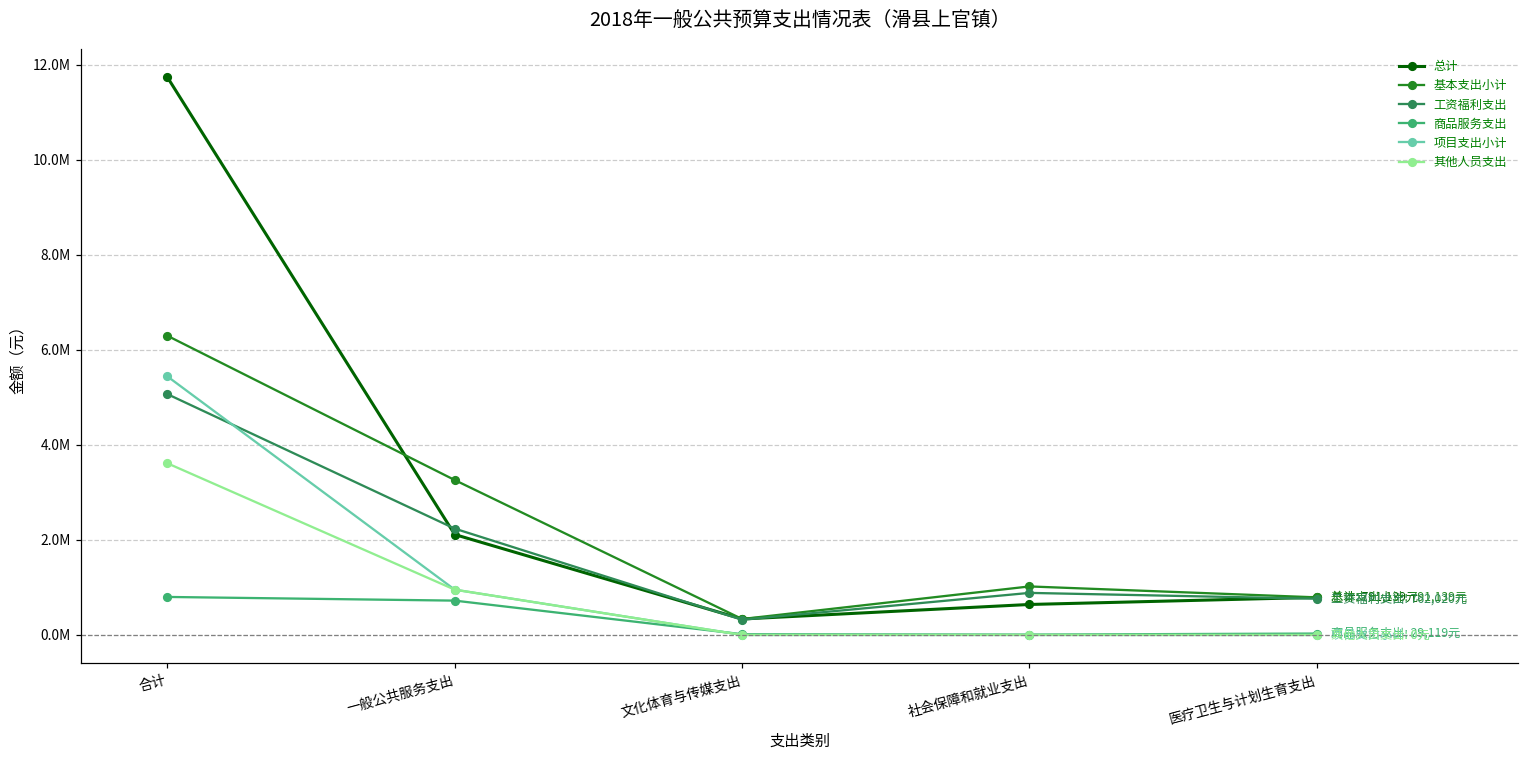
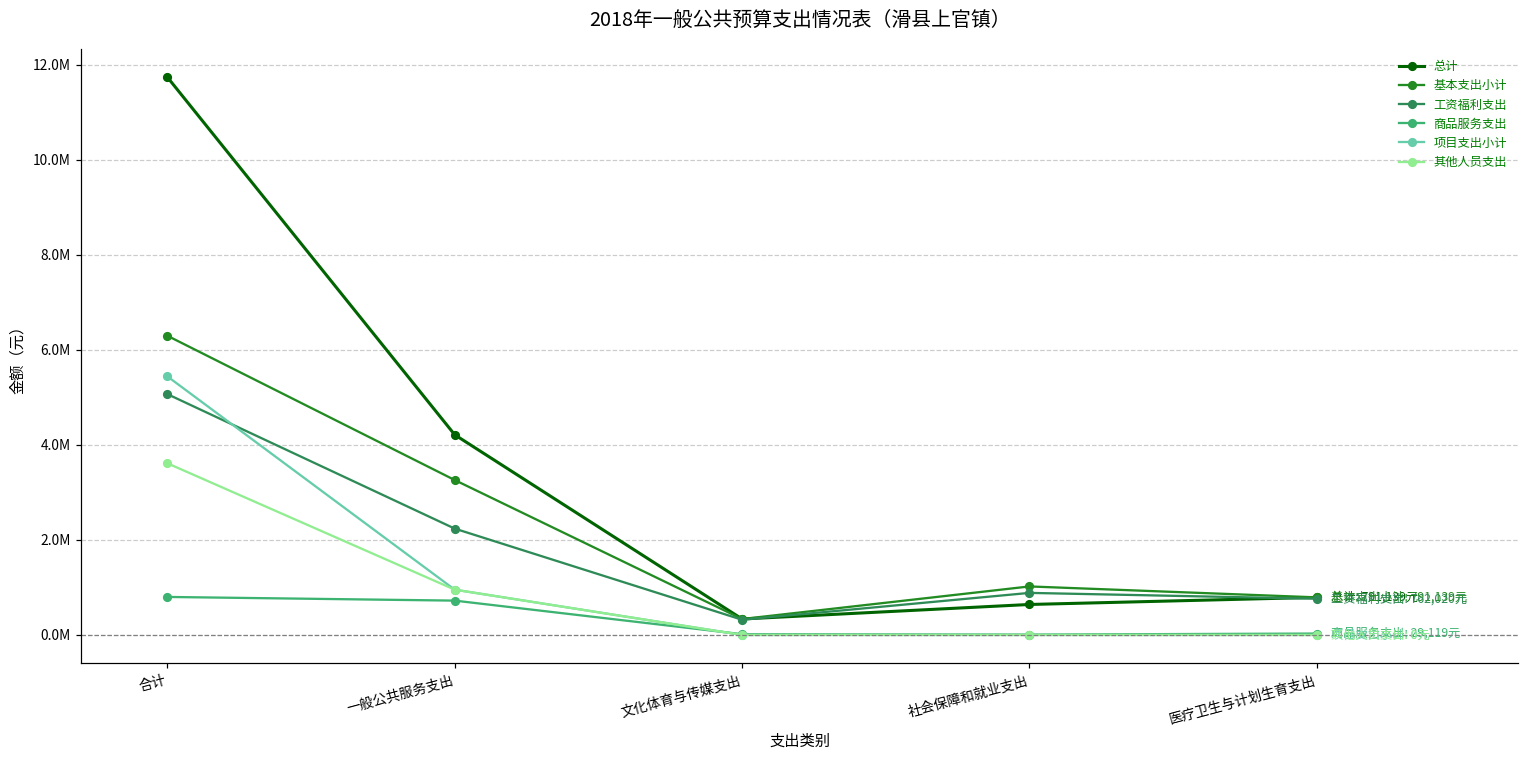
总计, 一般公共服务支出: 2100000 -> 4200000
